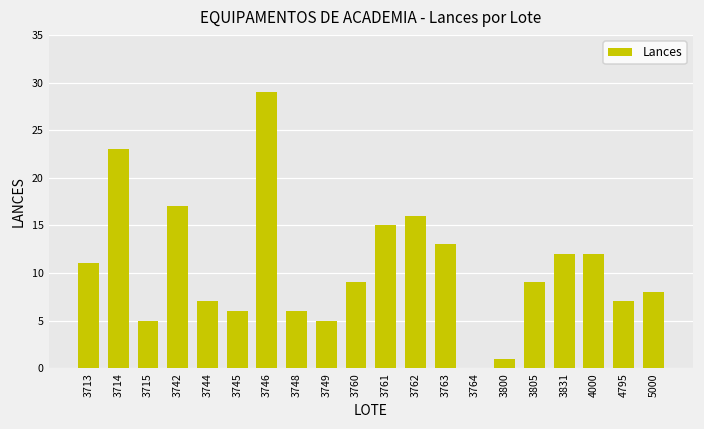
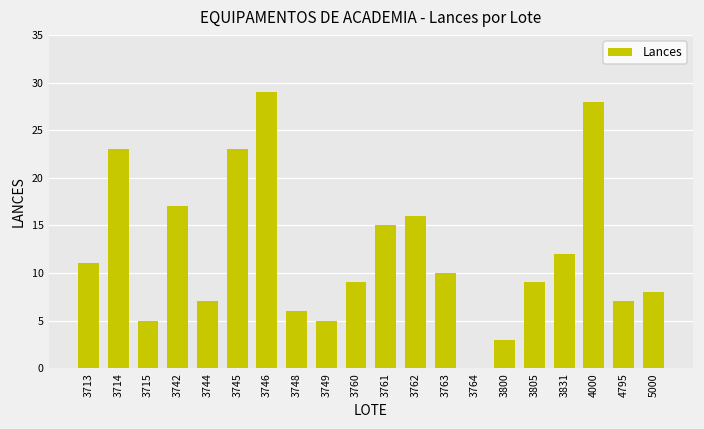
3745: 6 -> 23
3763: 13 -> 10
3800: 1 -> 3
4000: 12 -> 28
